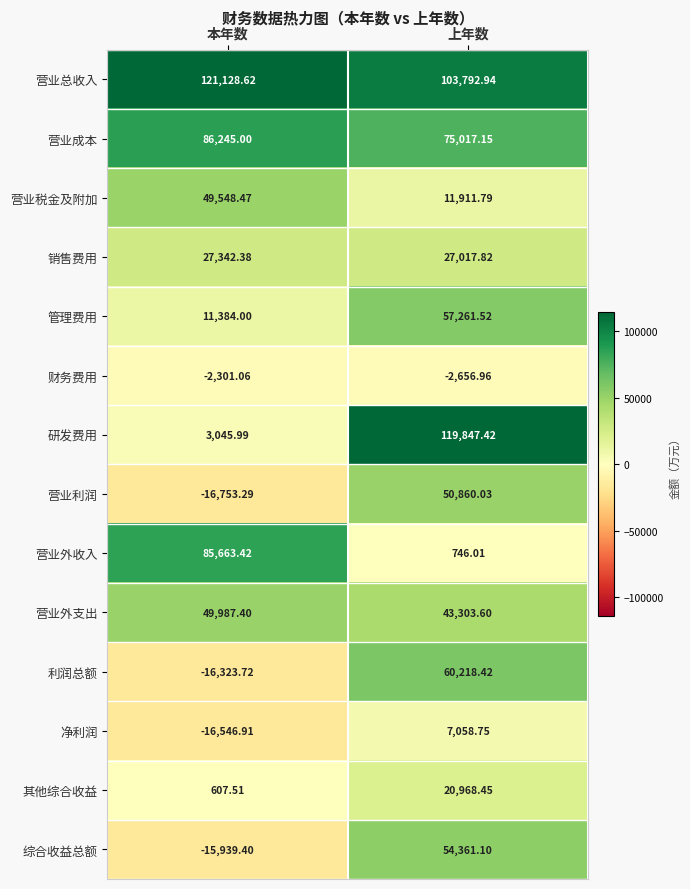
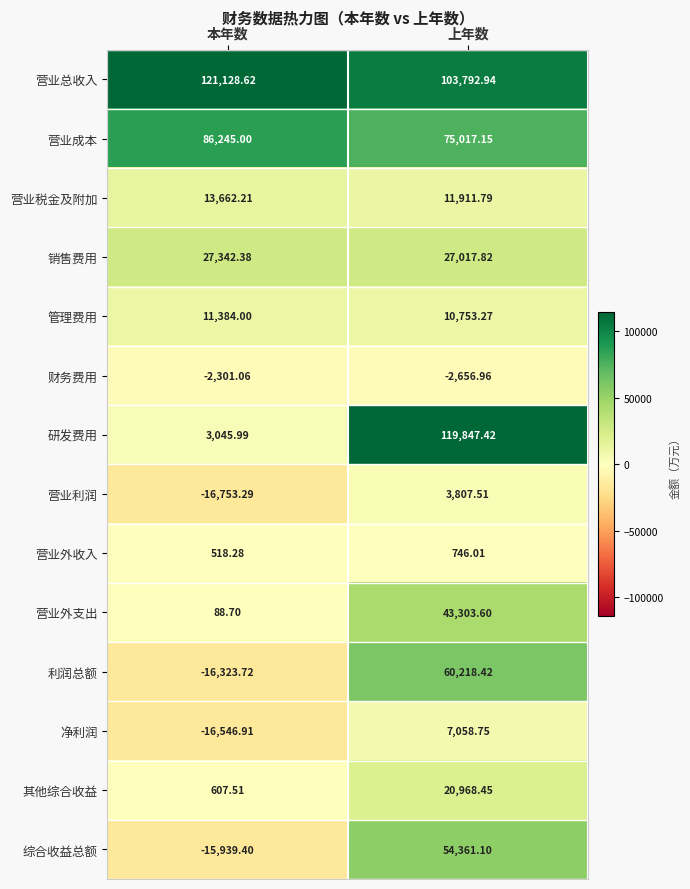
营业税金及附加, 本年数: 49,548.47 -> 13,662.21
管理费用, 上年数: 57,261.52 -> 10,753.27
营业利润, 上年数: 50,860.03 -> 3,807.51
营业外收入, 本年数: 85,663.42 -> 518.28
营业外支出, 本年数: 49,987.40 -> 88.70
